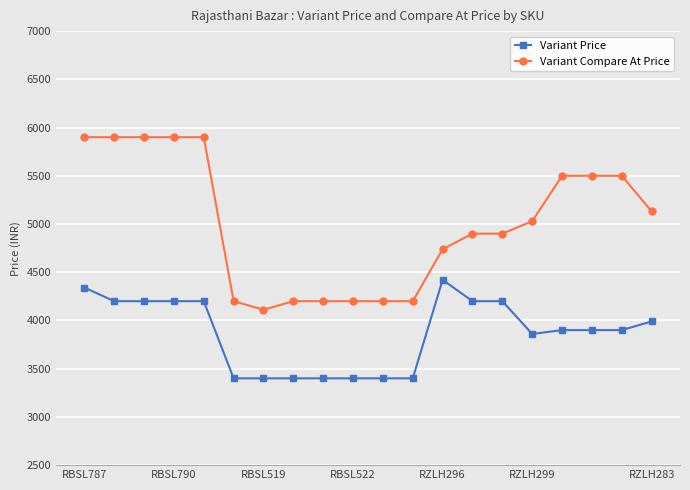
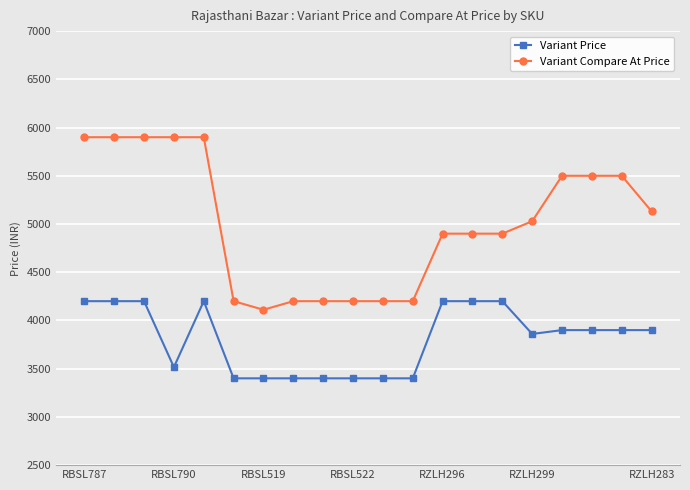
Variant Price, RBSL787: 4300 -> 4200
Variant Price, RBSL790: 4200 -> 3500
Variant Price, RZLH296: 4400 -> 4200
Variant Compare At Price, RZLH296: 4700 -> 4900
Variant Price, RZLH283: 4000 -> 3900
